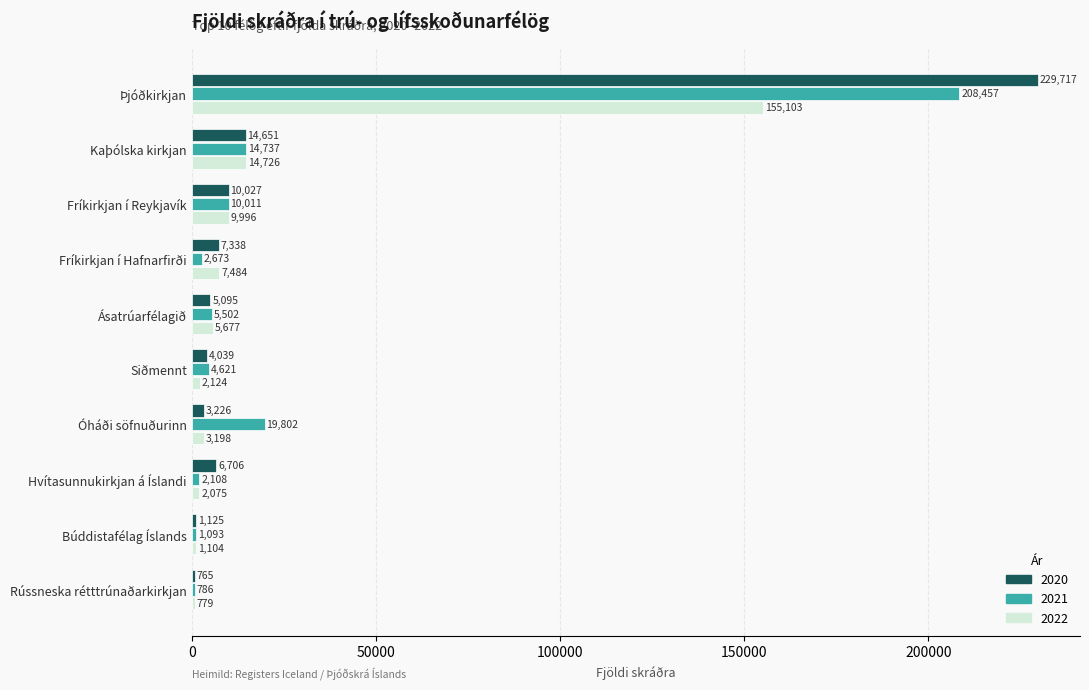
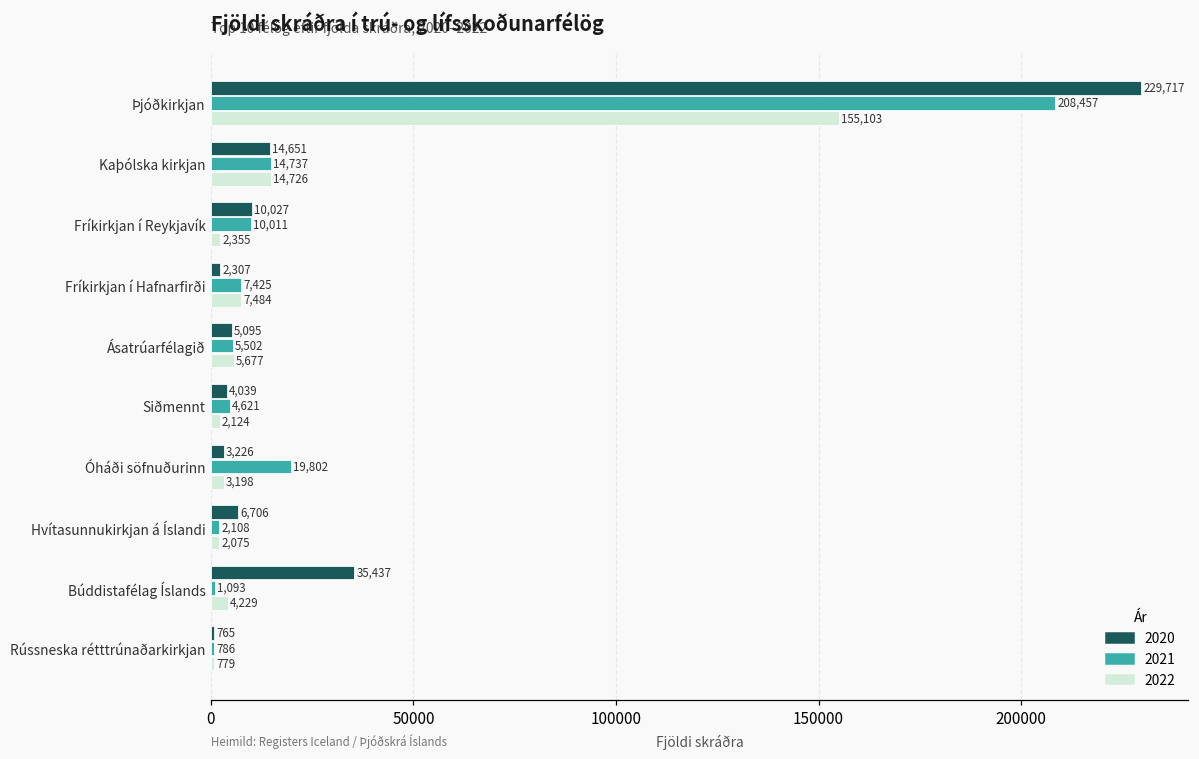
2022, Fríkirkjan í Reykjavík: 9,996 -> 2,355
2020, Fríkirkjan í Hafnarfirði: 7,338 -> 2,307
2021, Fríkirkjan í Hafnarfirði: 2,673 -> 7,425
2020, Búddistafélag Íslands: 1,125 -> 35,437
2022, Búddistafélag Íslands: 1,104 -> 4,229
